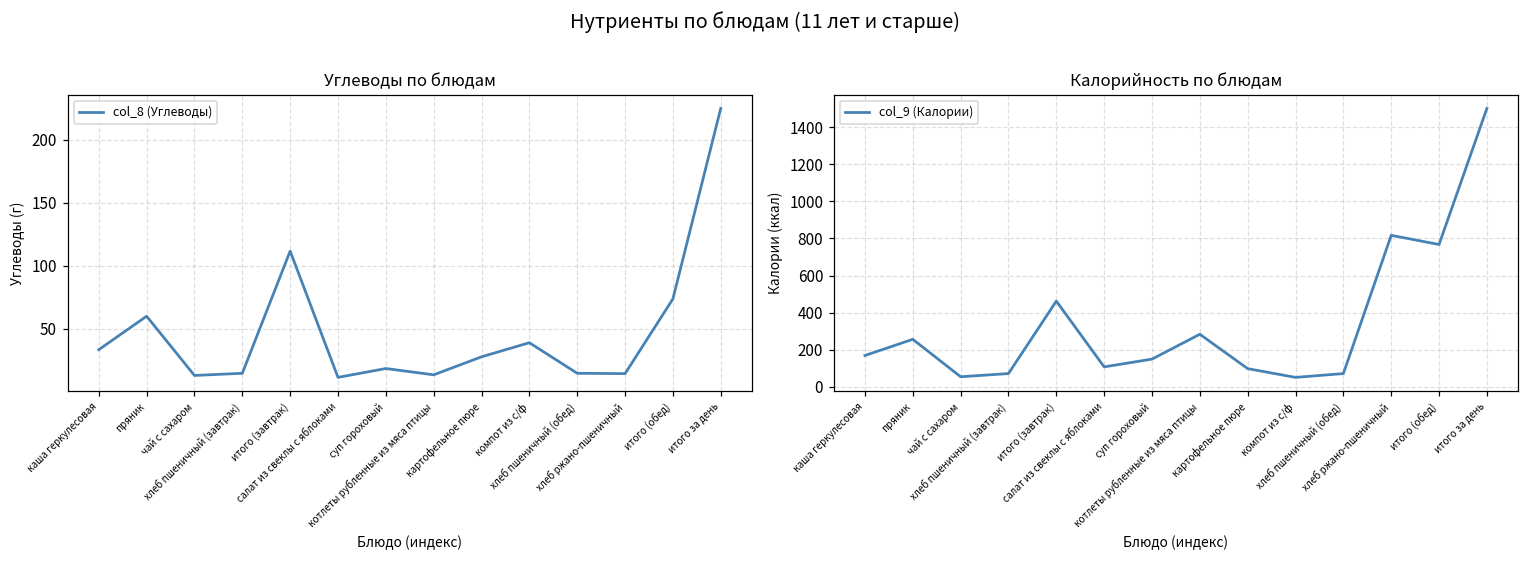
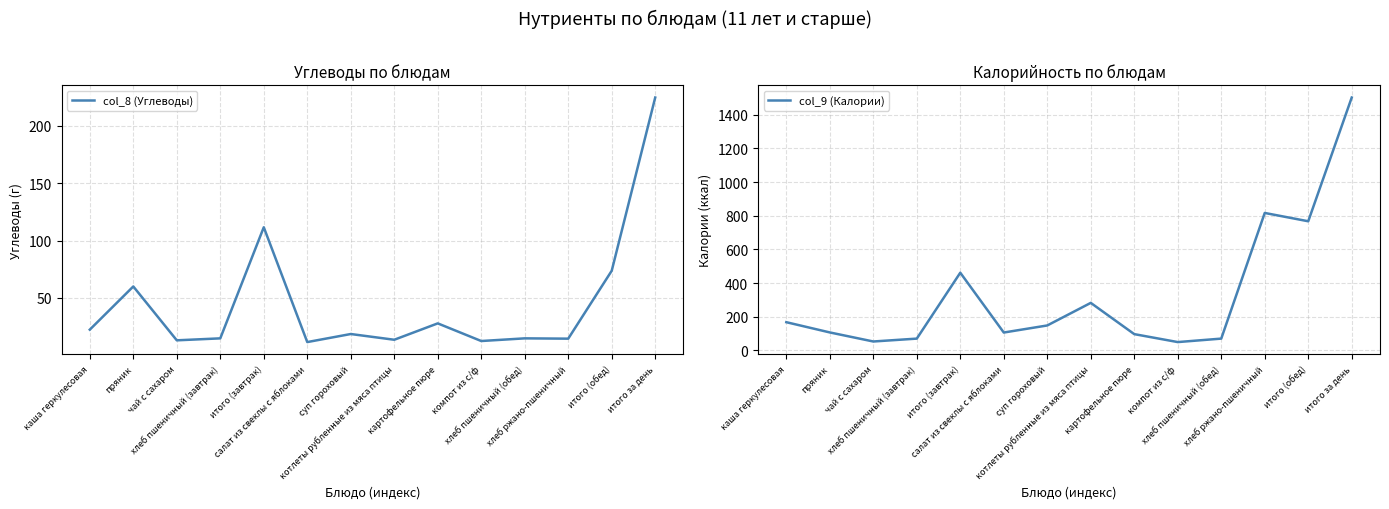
Углеводы по блюдам, каша геркулесовая: 33 -> 22
Углеводы по блюдам, компот из с/ф: 39 -> 12
Калорийность по блюдам, пряник: 260 -> 110
